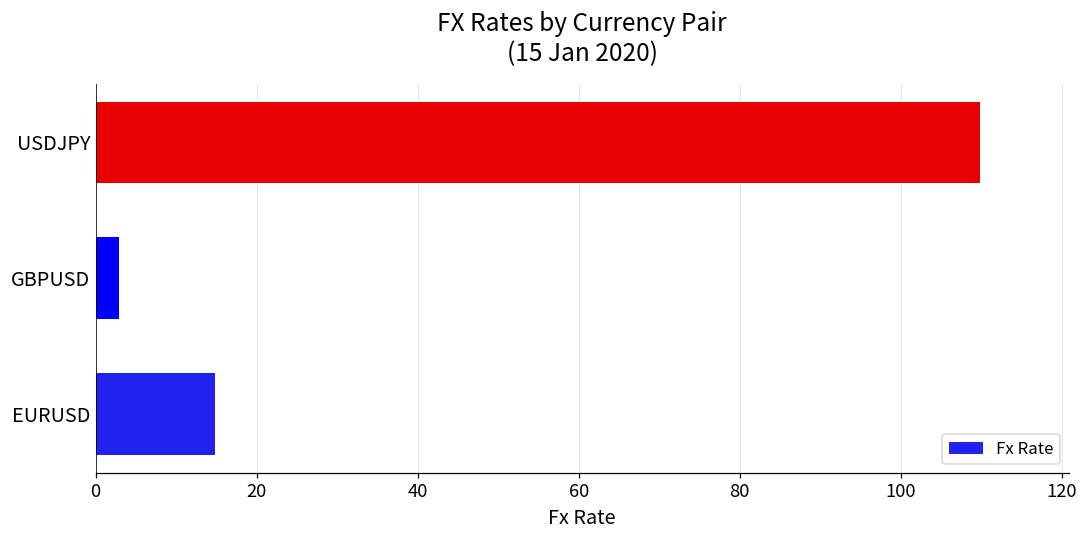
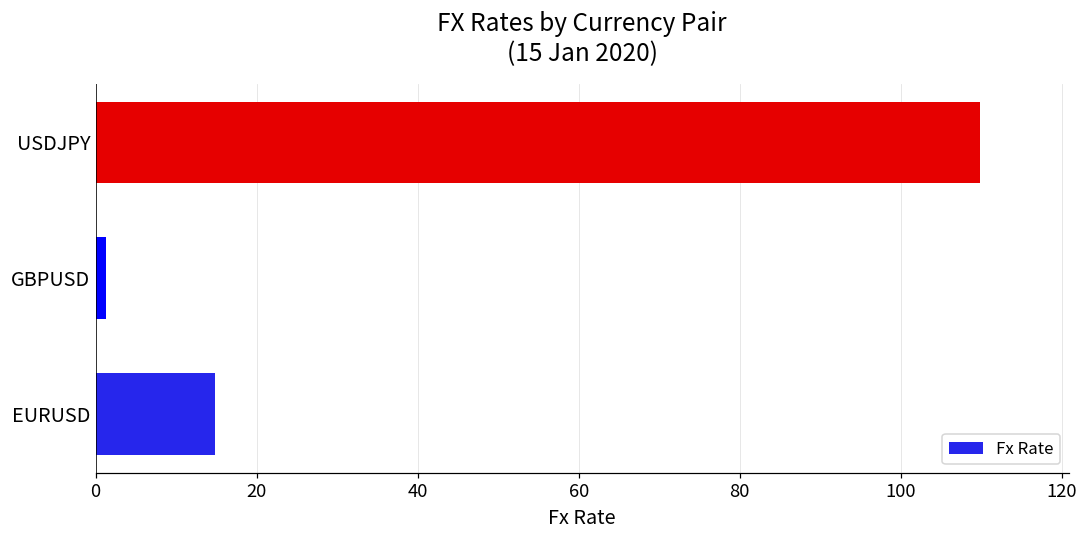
GBPUSD: 3 -> 1
